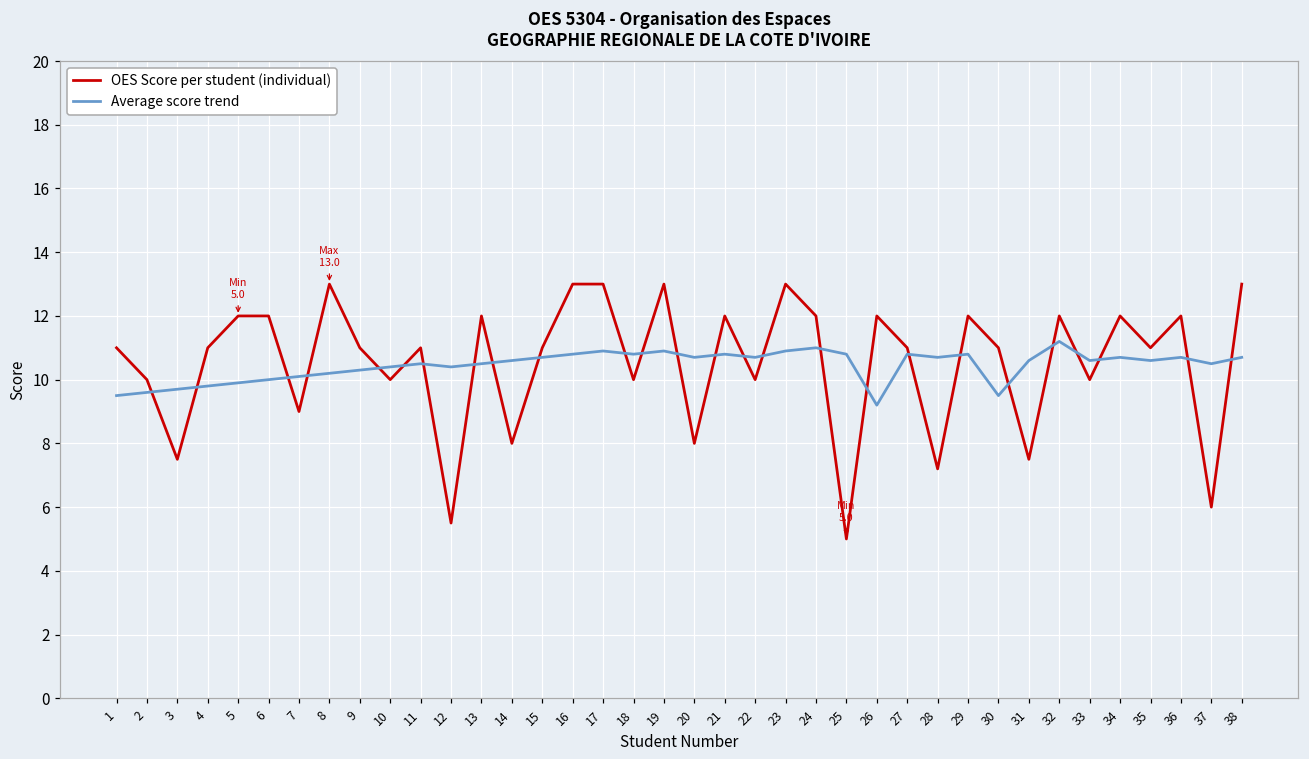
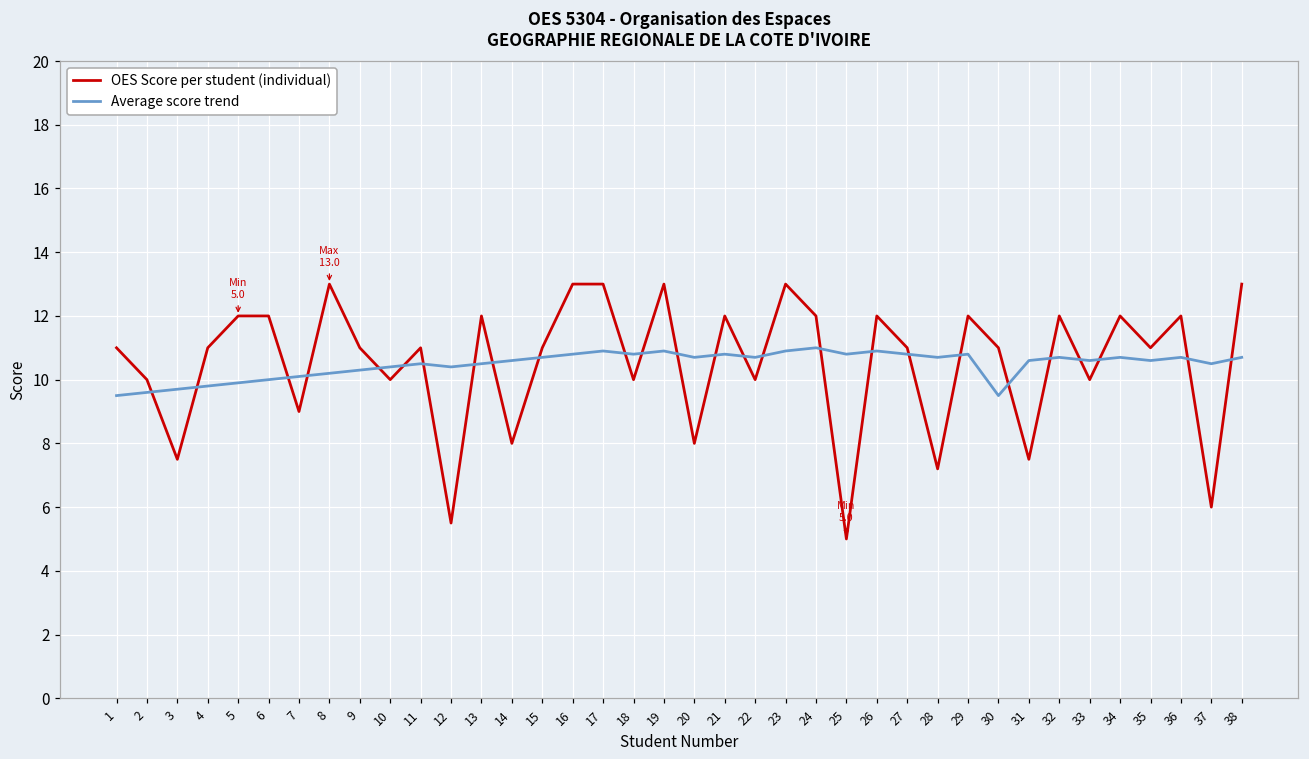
Average score trend, 26: 9.2 -> 10.9
Average score trend, 32: 11.2 -> 10.7
